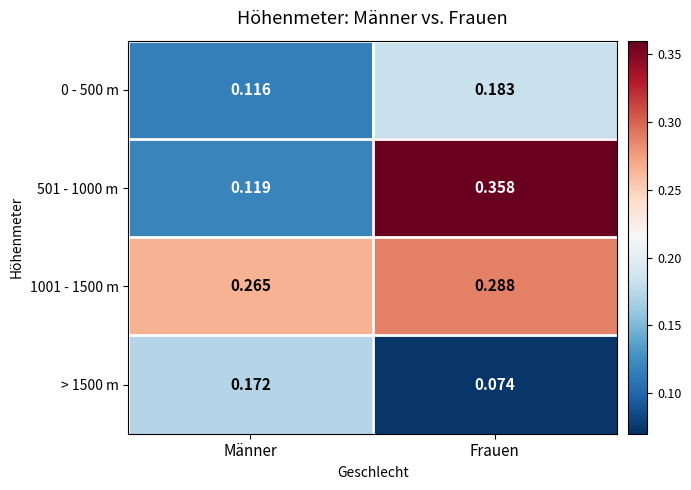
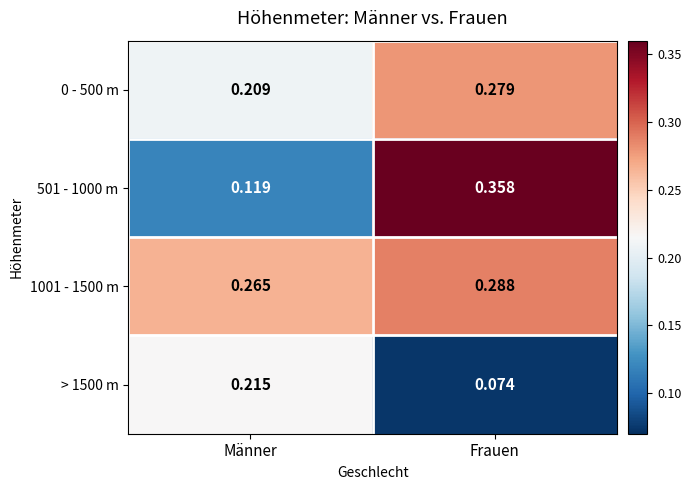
0 - 500 m, Männer: 0.116 -> 0.209
0 - 500 m, Frauen: 0.183 -> 0.279
> 1500 m, Männer: 0.172 -> 0.215
